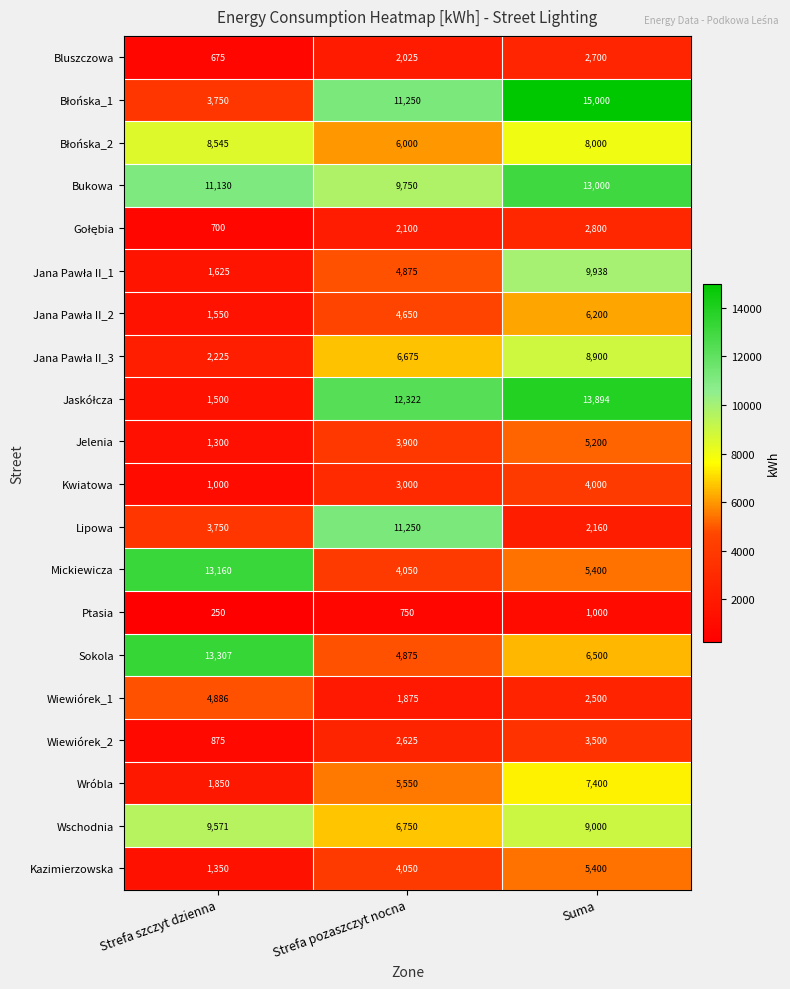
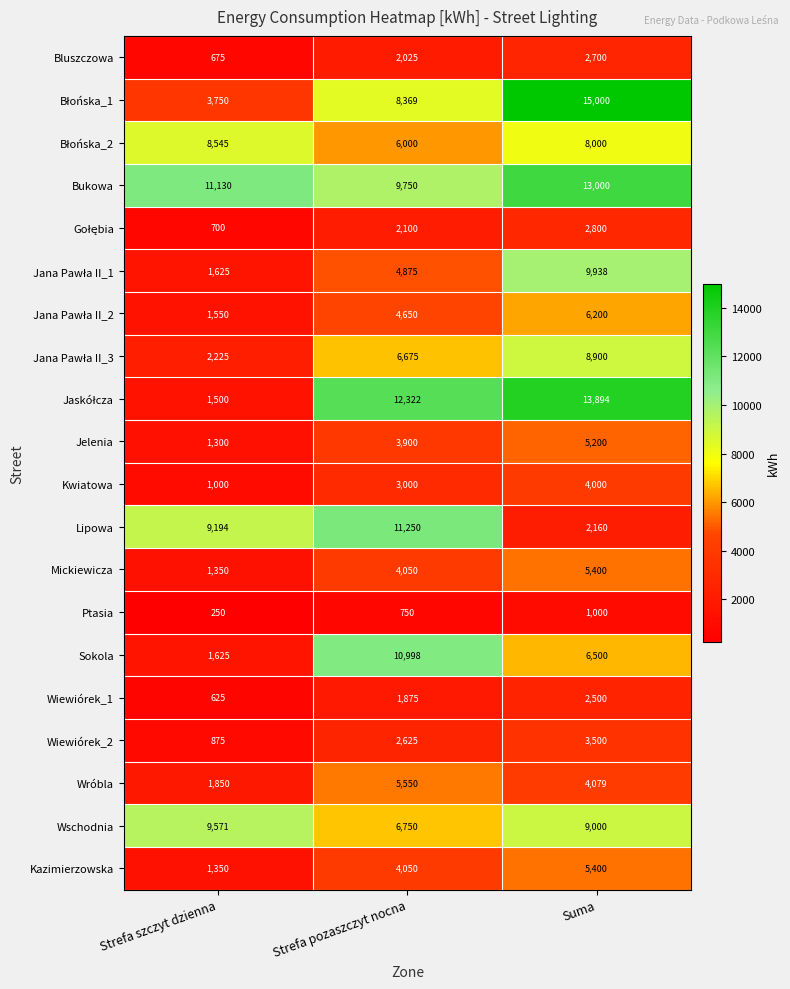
Błońska_1, Strefa pozaszczyt nocna: 11,250 -> 8,369
Lipowa, Strefa szczyt dzienna: 3,750 -> 9,194
Mickiewicza, Strefa szczyt dzienna: 13,160 -> 1,350
Sokola, Strefa szczyt dzienna: 13,307 -> 1,625
Sokola, Strefa pozaszczyt nocna: 4,875 -> 10,998
Wiewiórek_1, Strefa szczyt dzienna: 4,886 -> 625
Wróbla, Suma: 7,400 -> 4,079
